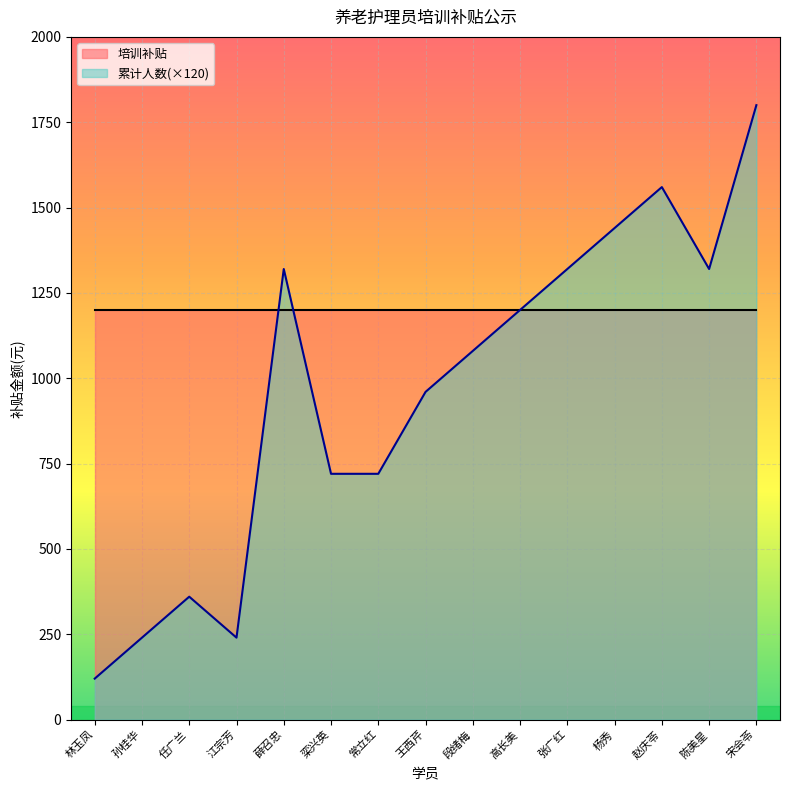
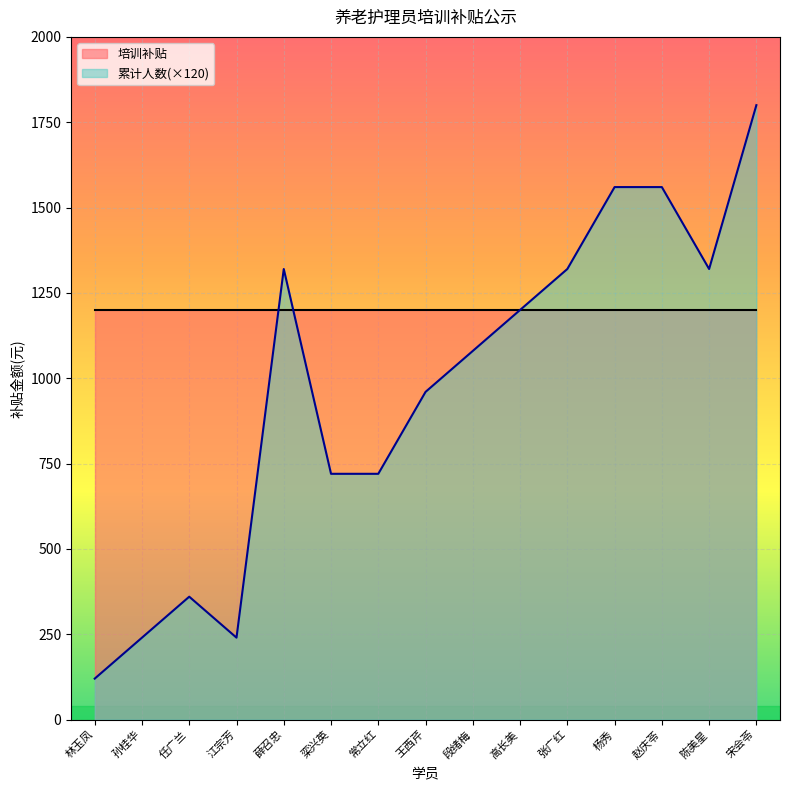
累计人数(×120), 杨秀: 1440 -> 1560
